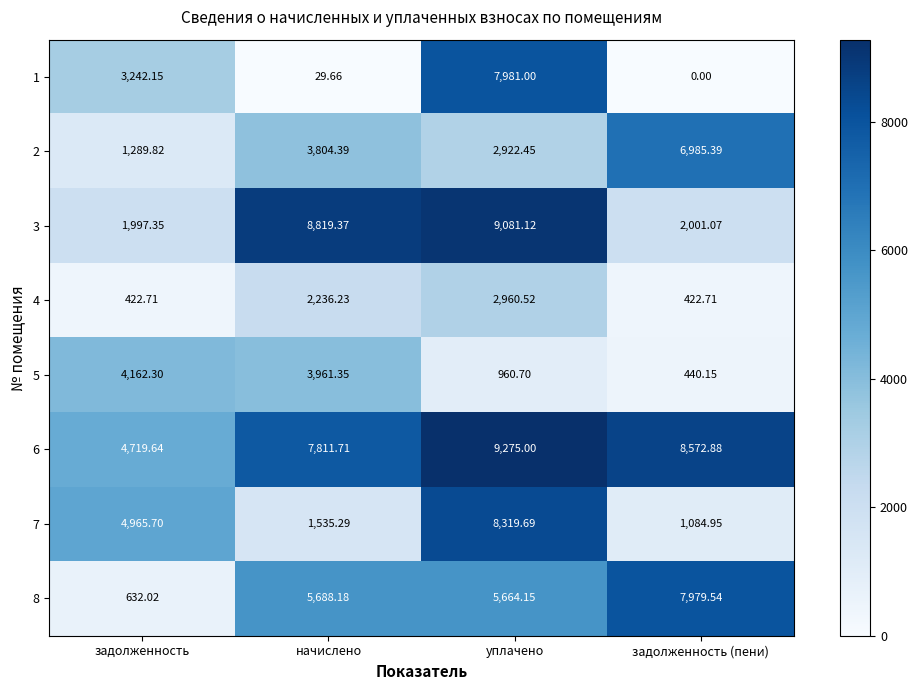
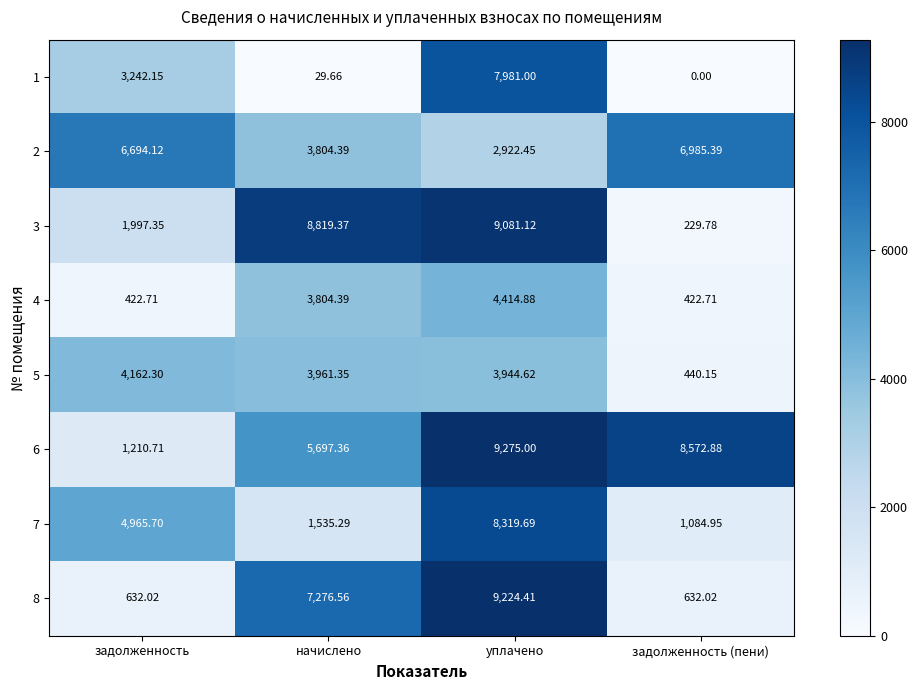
2, задолженность: 1,289.82 -> 6,694.12
3, задолженность (пени): 2,001.07 -> 229.78
4, начислено: 2,236.23 -> 3,804.39
4, уплачено: 2,960.52 -> 4,414.88
5, уплачено: 960.70 -> 3,944.62
6, задолженность: 4,719.64 -> 1,210.71
6, начислено: 7,811.71 -> 5,697.36
8, начислено: 5,688.18 -> 7,276.56
8, уплачено: 5,664.15 -> 9,224.41
8, задолженность (пени): 7,979.54 -> 632.02
